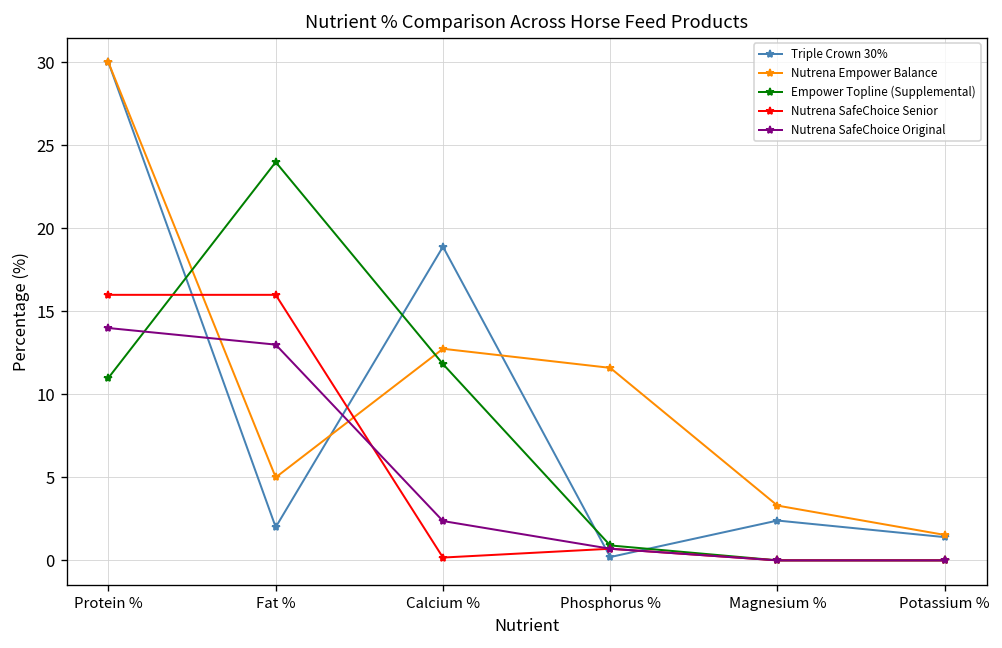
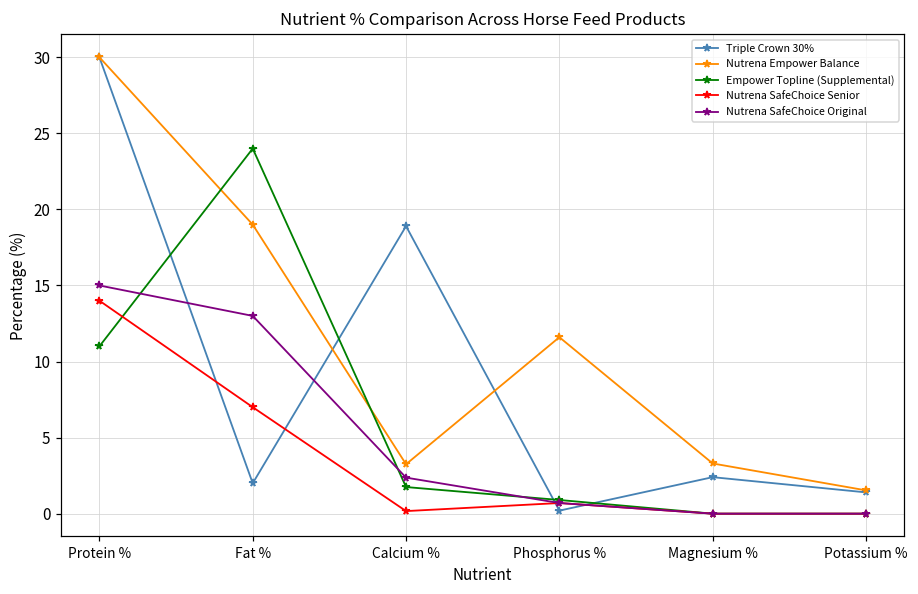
Nutrena SafeChoice Senior, Protein %: 16 -> 14
Nutrena SafeChoice Original, Protein %: 14 -> 15
Nutrena Empower Balance, Fat %: 5 -> 19
Nutrena SafeChoice Senior, Fat %: 16 -> 7
Nutrena Empower Balance, Calcium %: 12.8 -> 3.3
Empower Topline (Supplemental), Calcium %: 11.8 -> 1.8
